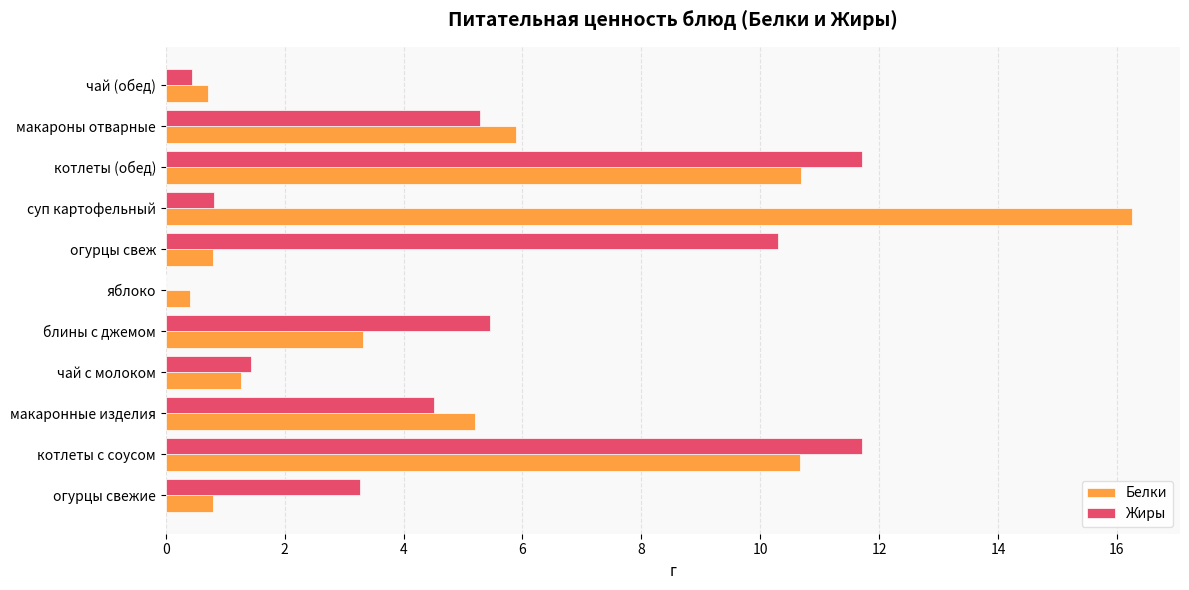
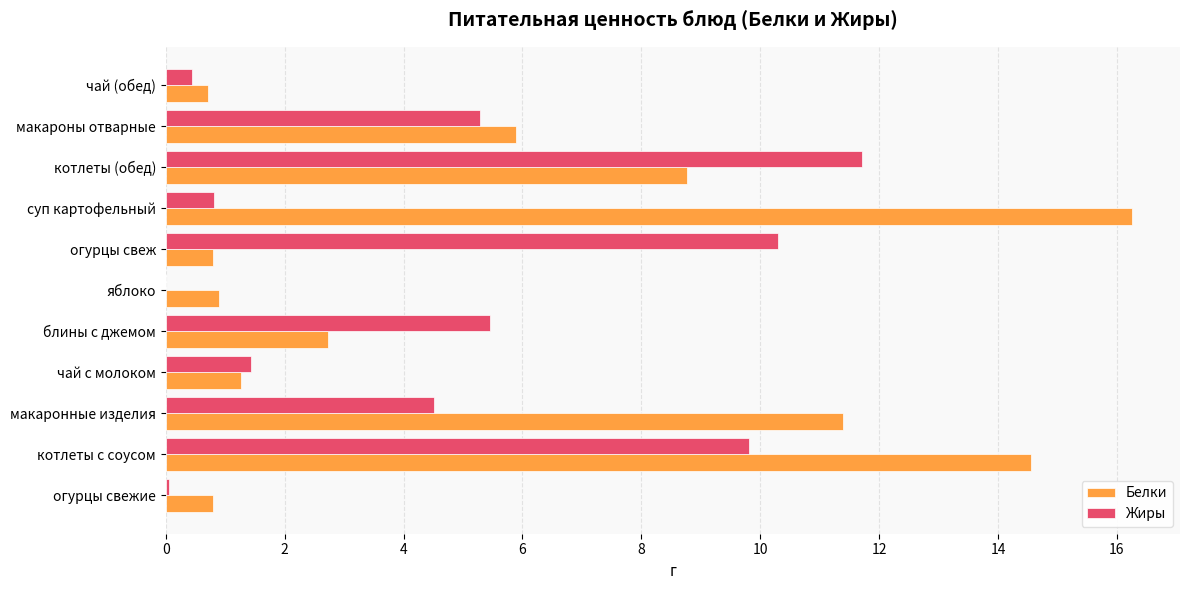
Белки, котлеты (обед): 10.7 -> 8.8
Белки, яблоко: 0.4 -> 0.9
Белки, блины с джемом: 3.3 -> 2.7
Белки, макаронные изделия: 5.2 -> 11.4
Жиры, котлеты с соусом: 11.7 -> 9.8
Белки, котлеты с соусом: 10.7 -> 14.6
Жиры, огурцы свежие: 3.3 -> 0.1
